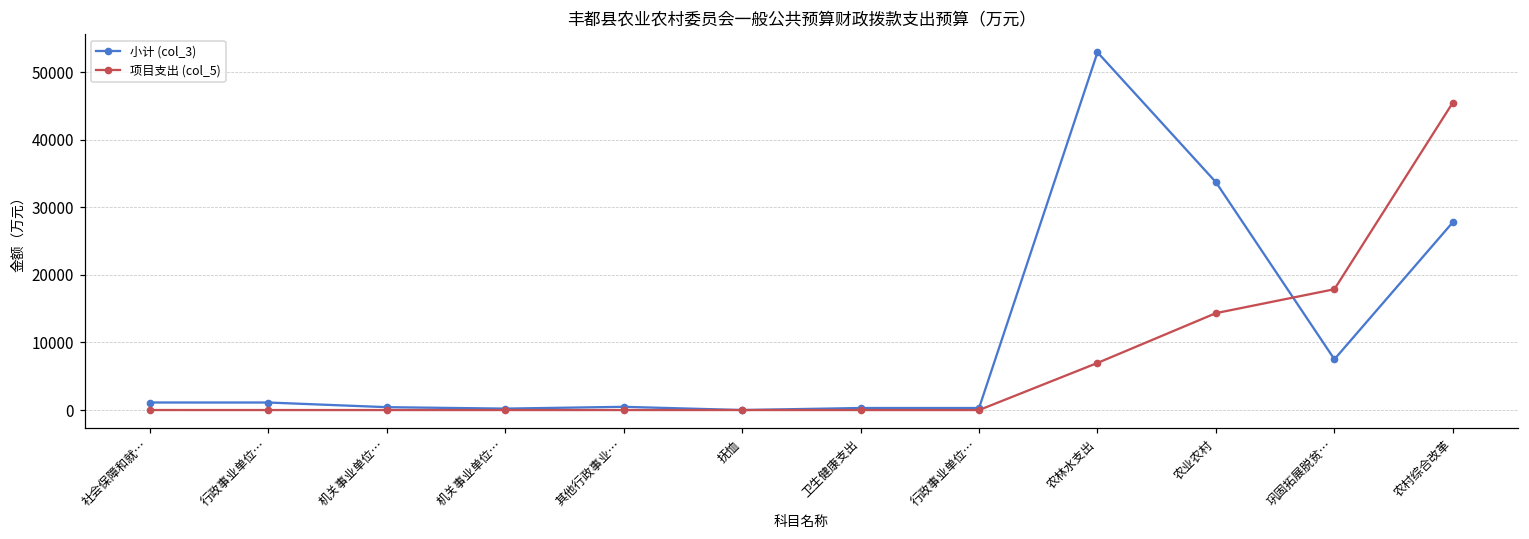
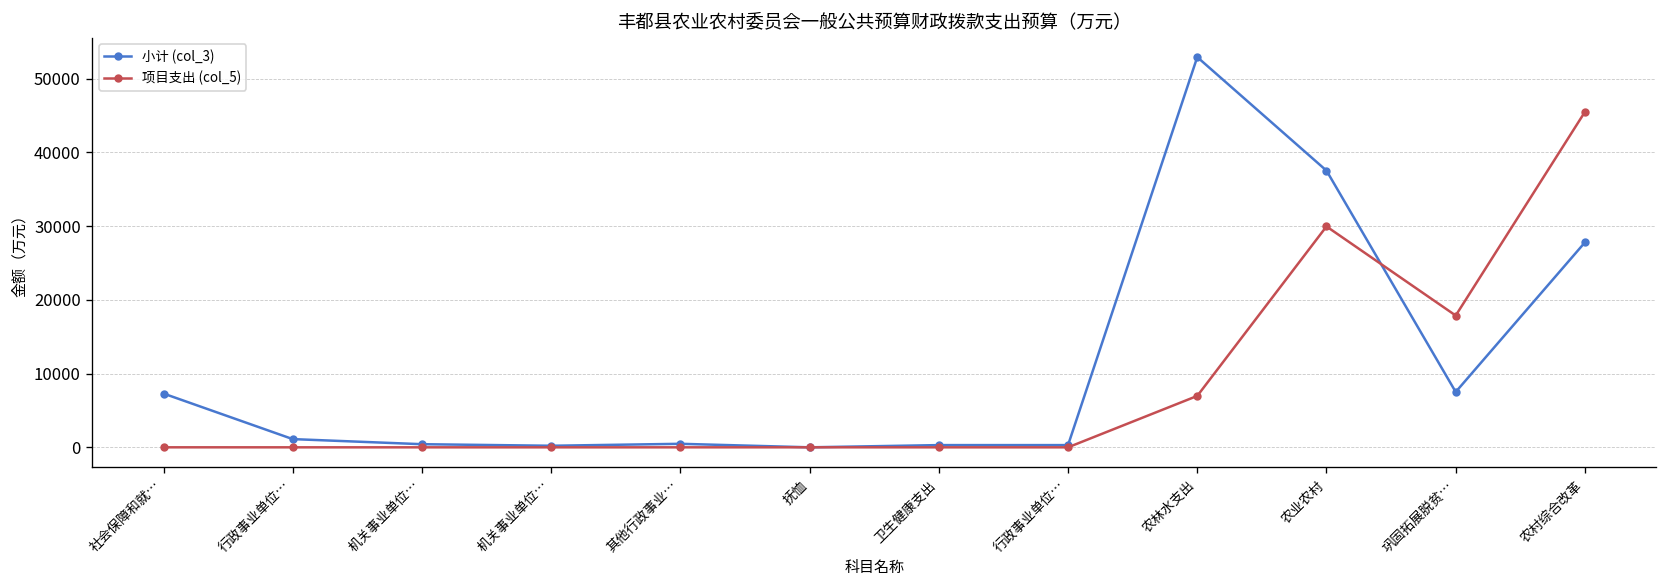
小计 (col_3), 社会保障和就…: 1000 -> 7000
小计 (col_3), 农业农村: 34000 -> 38000
项目支出 (col_5), 农业农村: 14000 -> 30000
